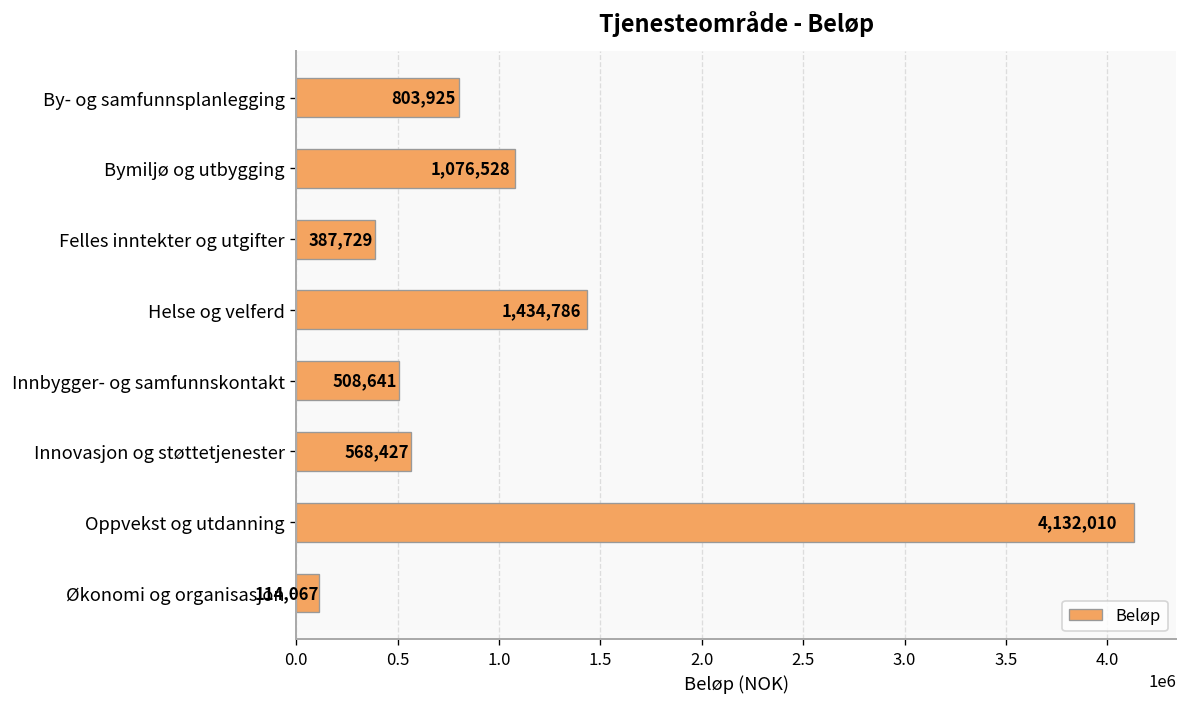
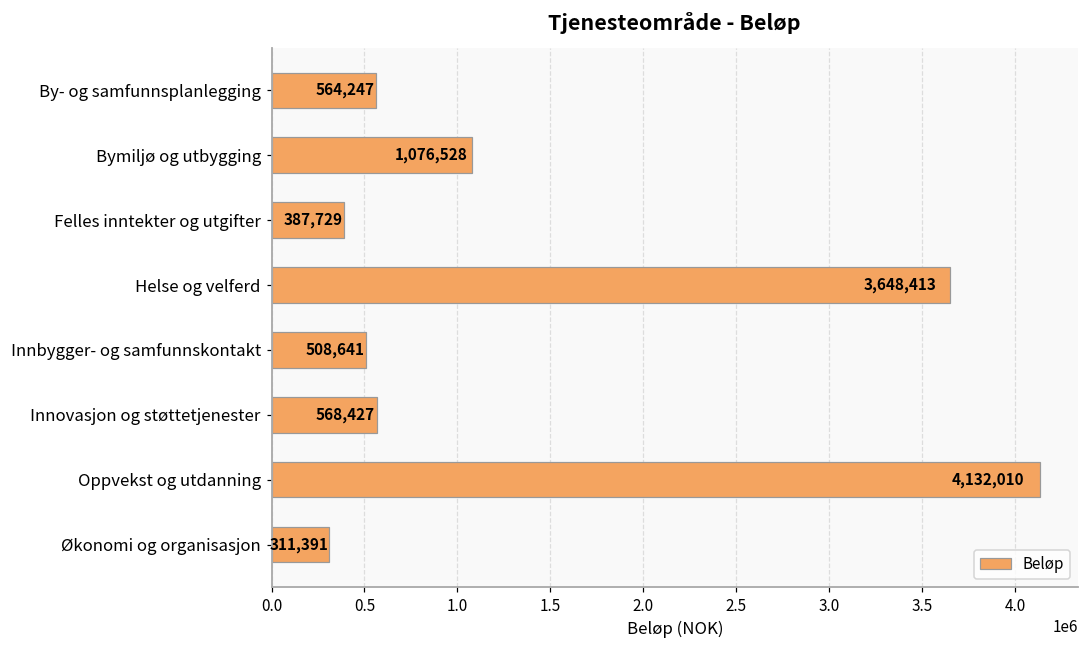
By- og samfunnsplanlegging: 803,925 -> 564,247
Helse og velferd: 1,434,786 -> 3,648,413
Økonomi og organisasjon: 114,067 -> 311,391
